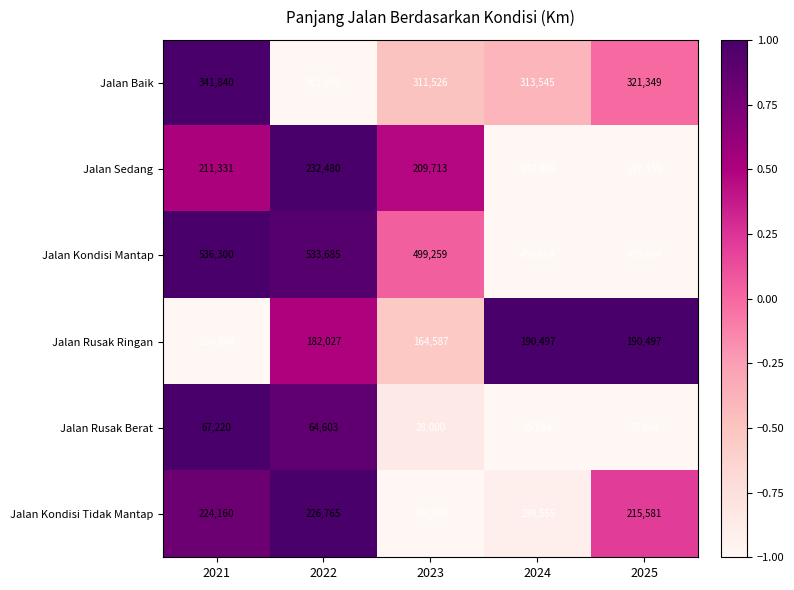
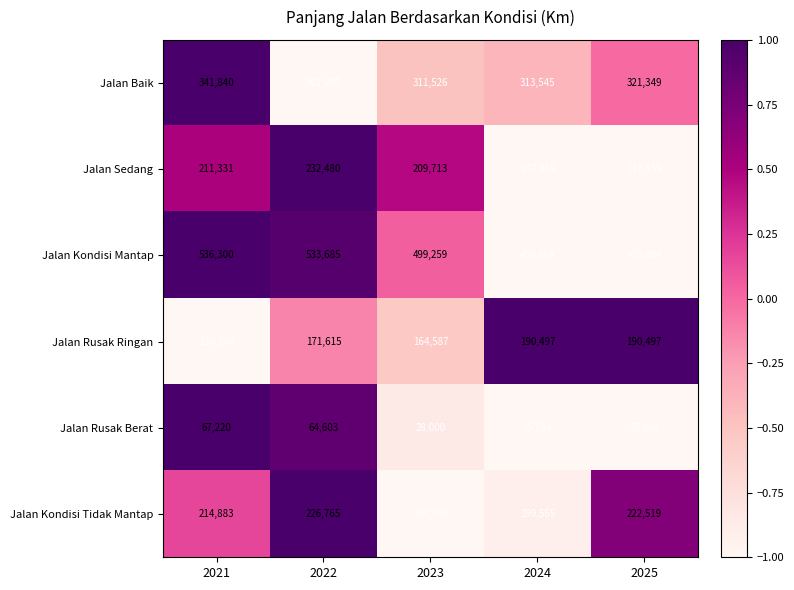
Jalan Rusak Ringan, 2022: 182,027 -> 171,615
Jalan Kondisi Tidak Mantap, 2021: 224,160 -> 214,883
Jalan Kondisi Tidak Mantap, 2025: 215,581 -> 222,519
